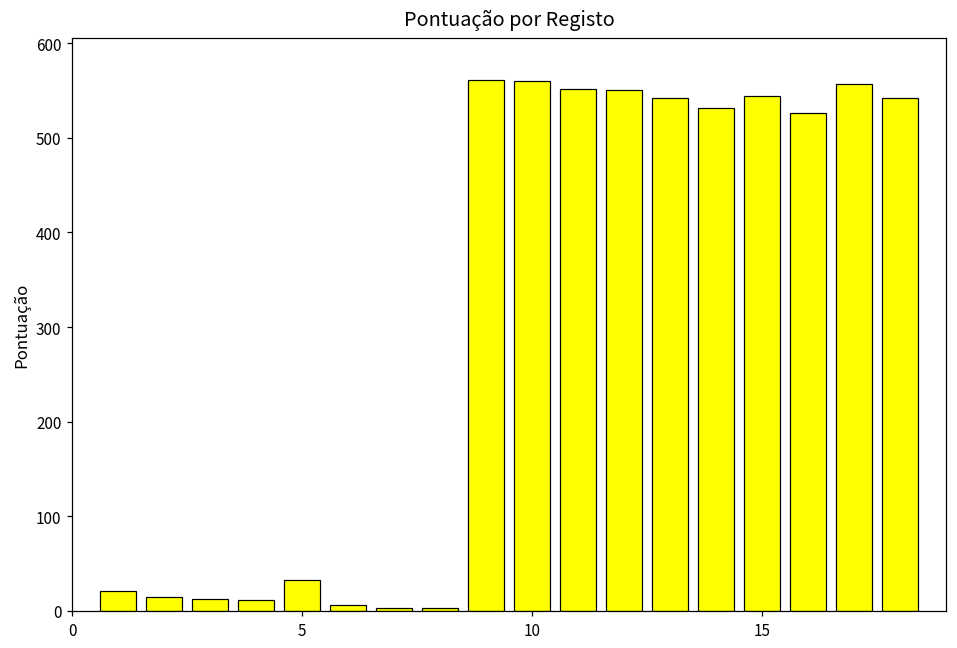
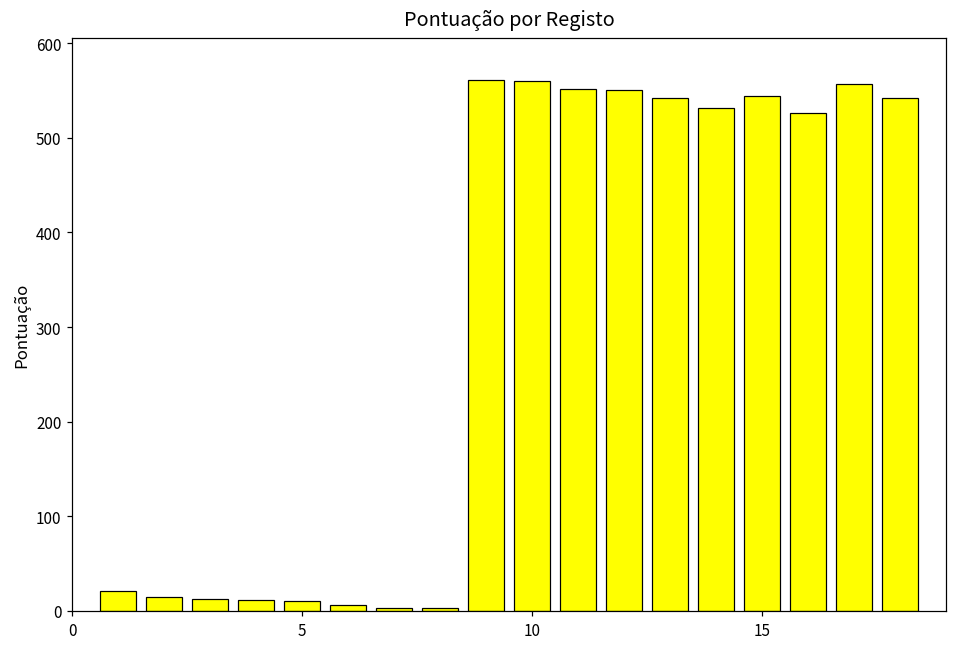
5: 30 -> 10
